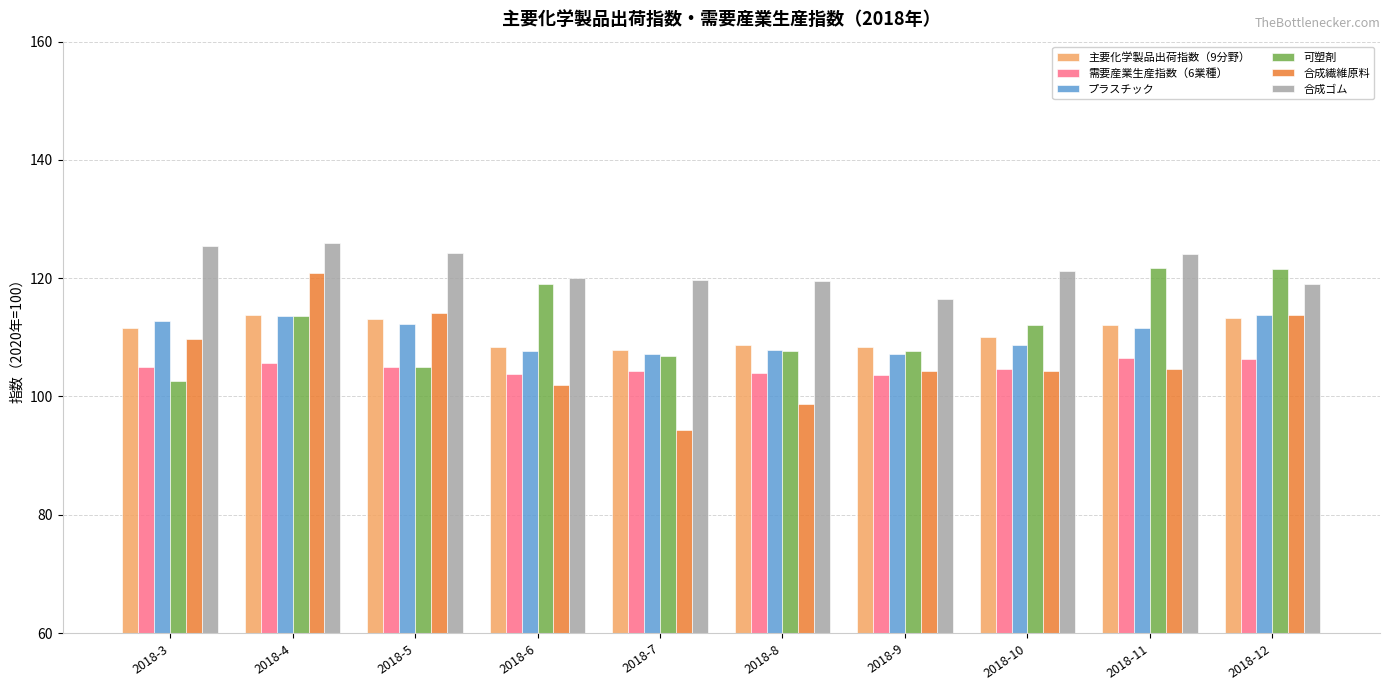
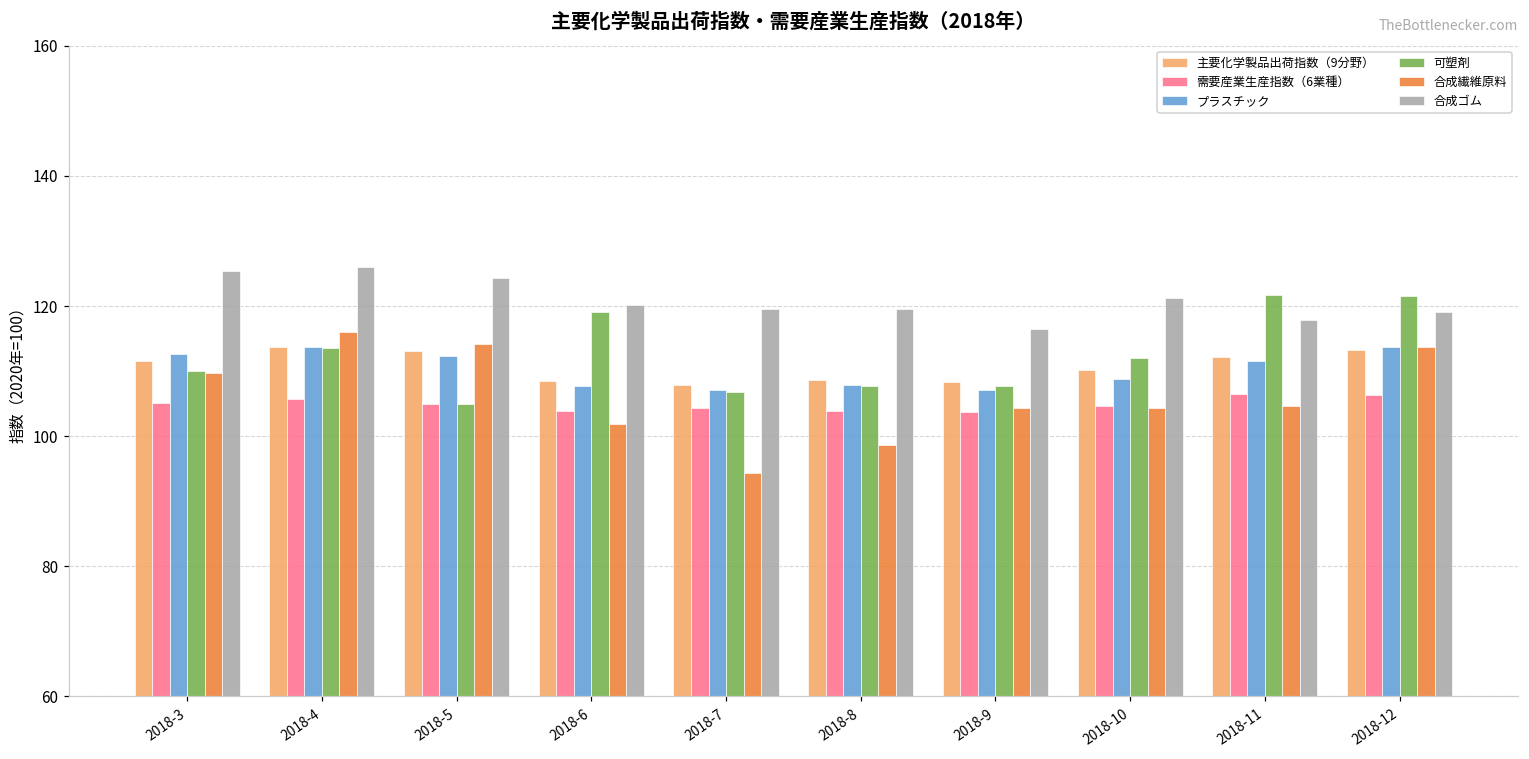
可塑剤, 2018-3: 103 -> 110
合成繊維原料, 2018-4: 121 -> 116
合成ゴム, 2018-11: 124 -> 118
